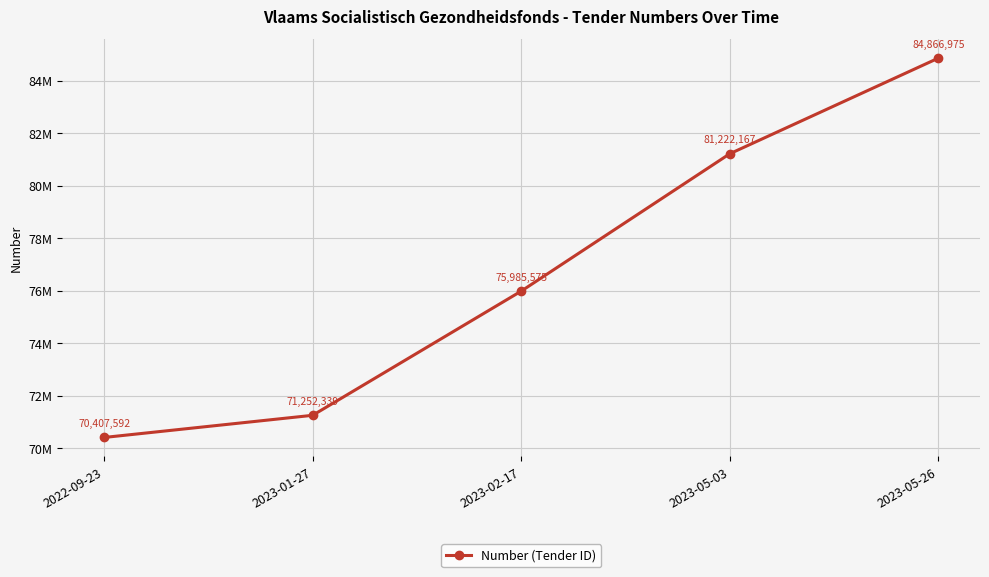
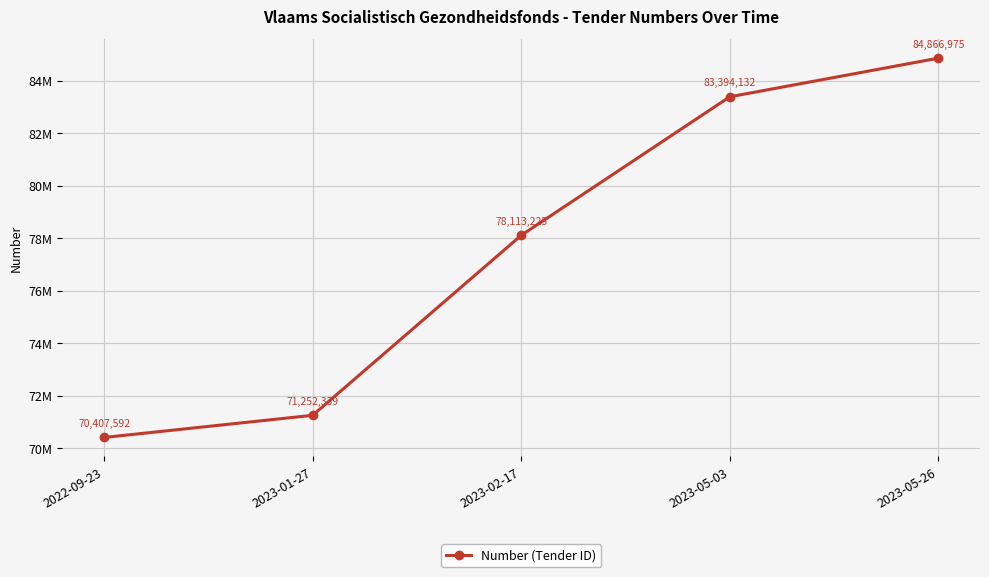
2023-02-17: 75,985,575 -> 78,113,225
2023-05-03: 81,222,167 -> 83,394,132
